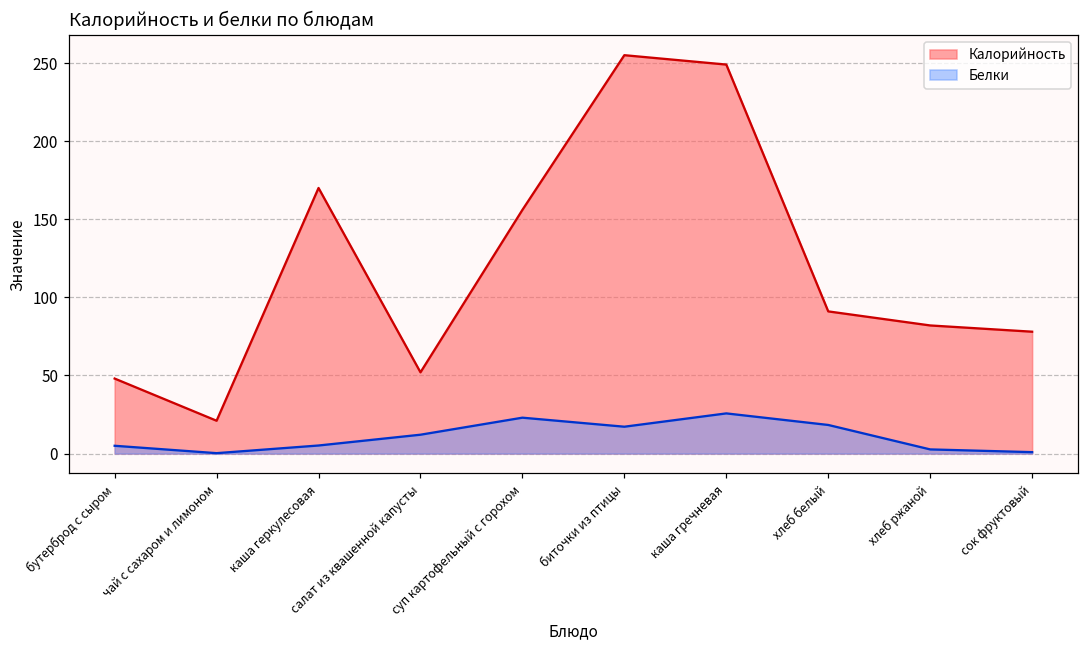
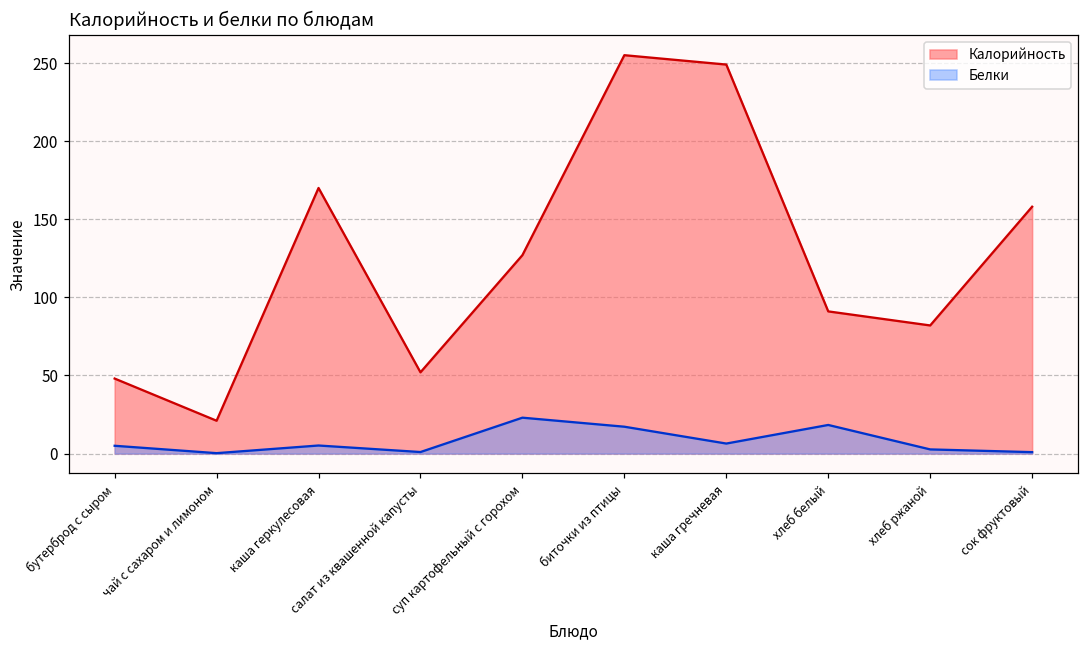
Белки, салат из квашенной капусты: 12 -> 1
Калорийность, суп картофельный с горохом: 156 -> 127
Белки, каша гречневая: 26 -> 6
Калорийность, сок фруктовый: 78 -> 158
